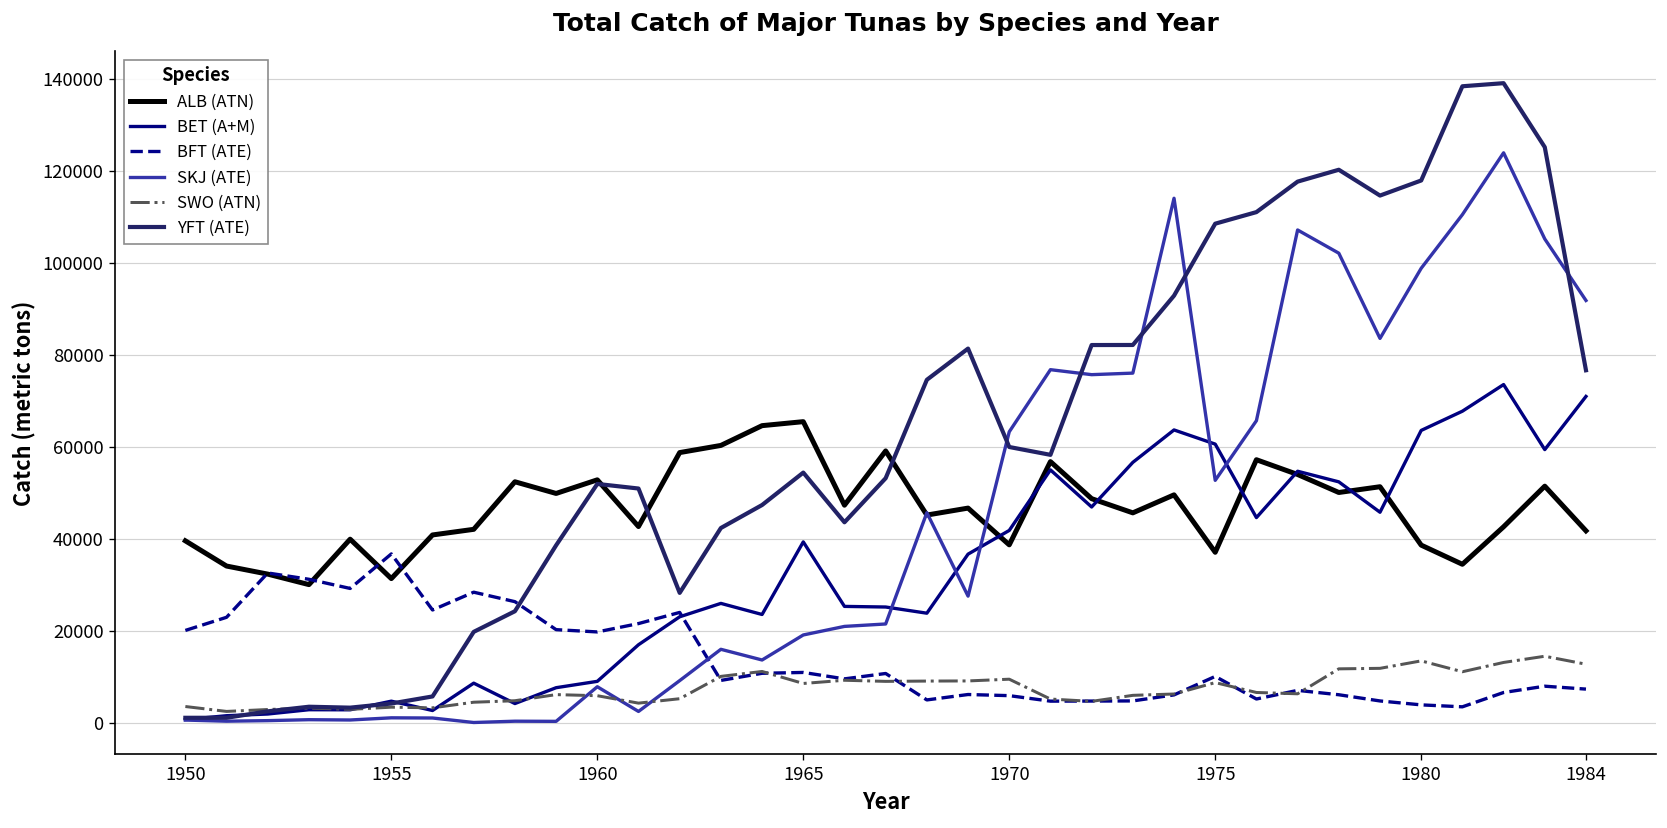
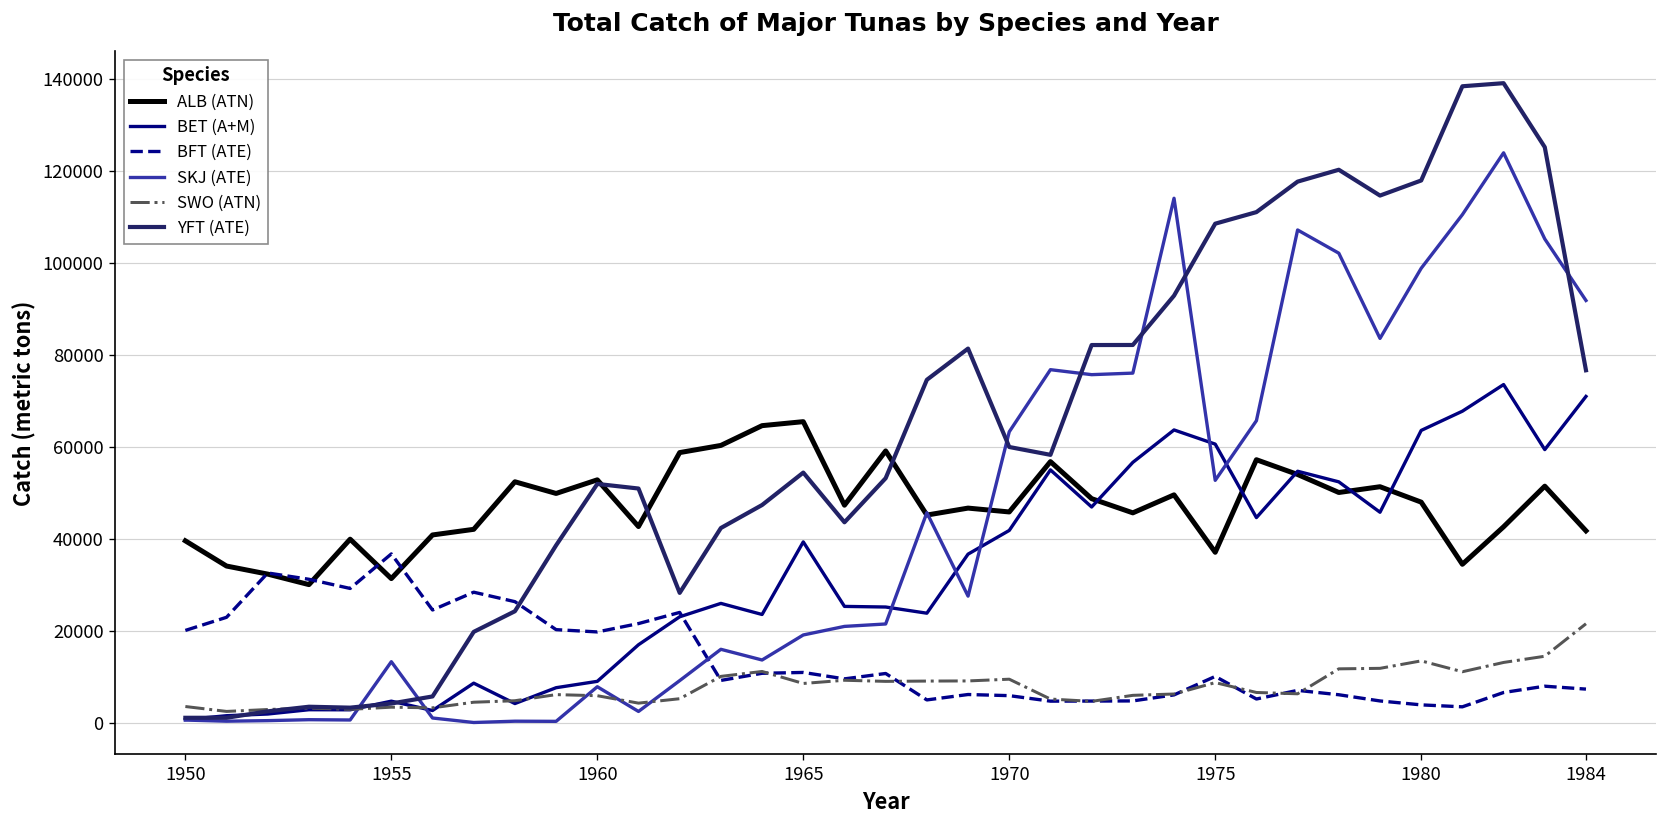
SKJ (ATE), 1955: 1000 -> 13000
ALB (ATN), 1970: 39000 -> 46000
ALB (ATN), 1980: 39000 -> 48000
SWO (ATN), 1984: 13000 -> 22000
